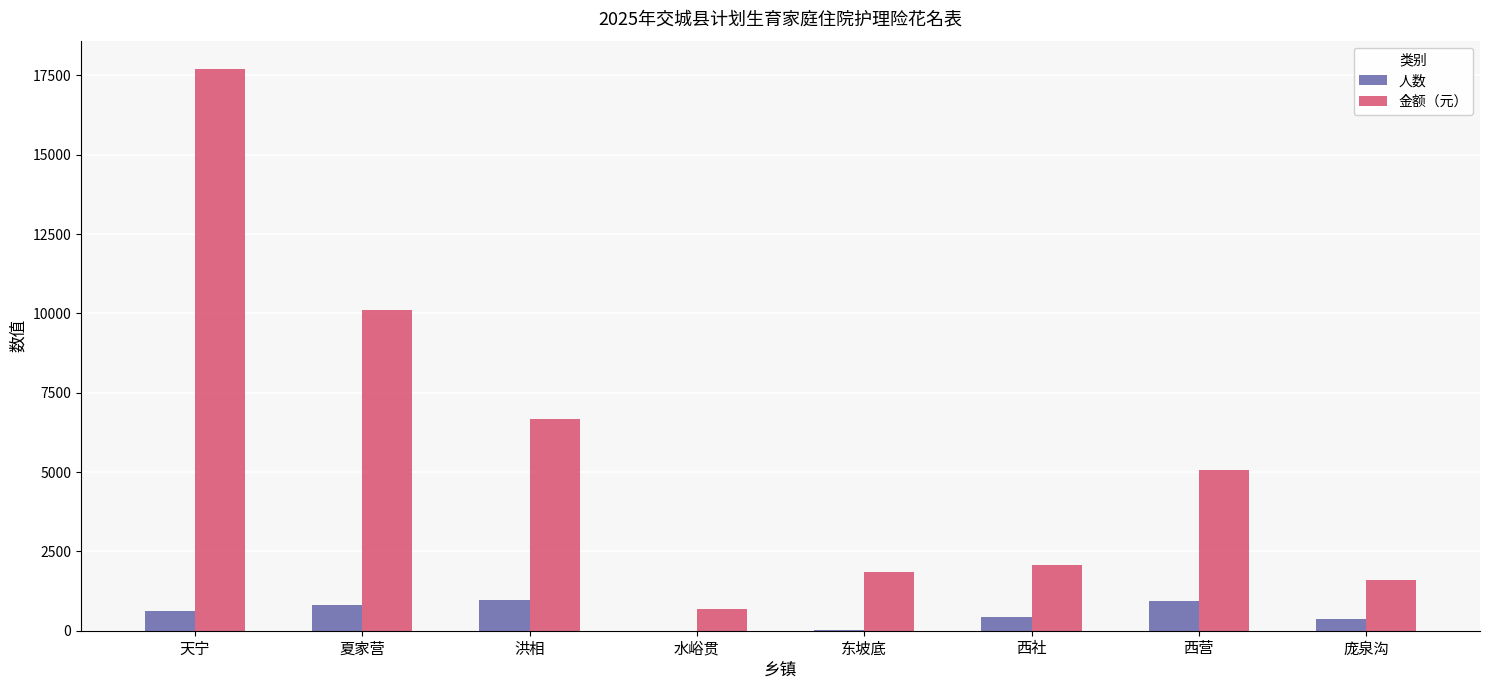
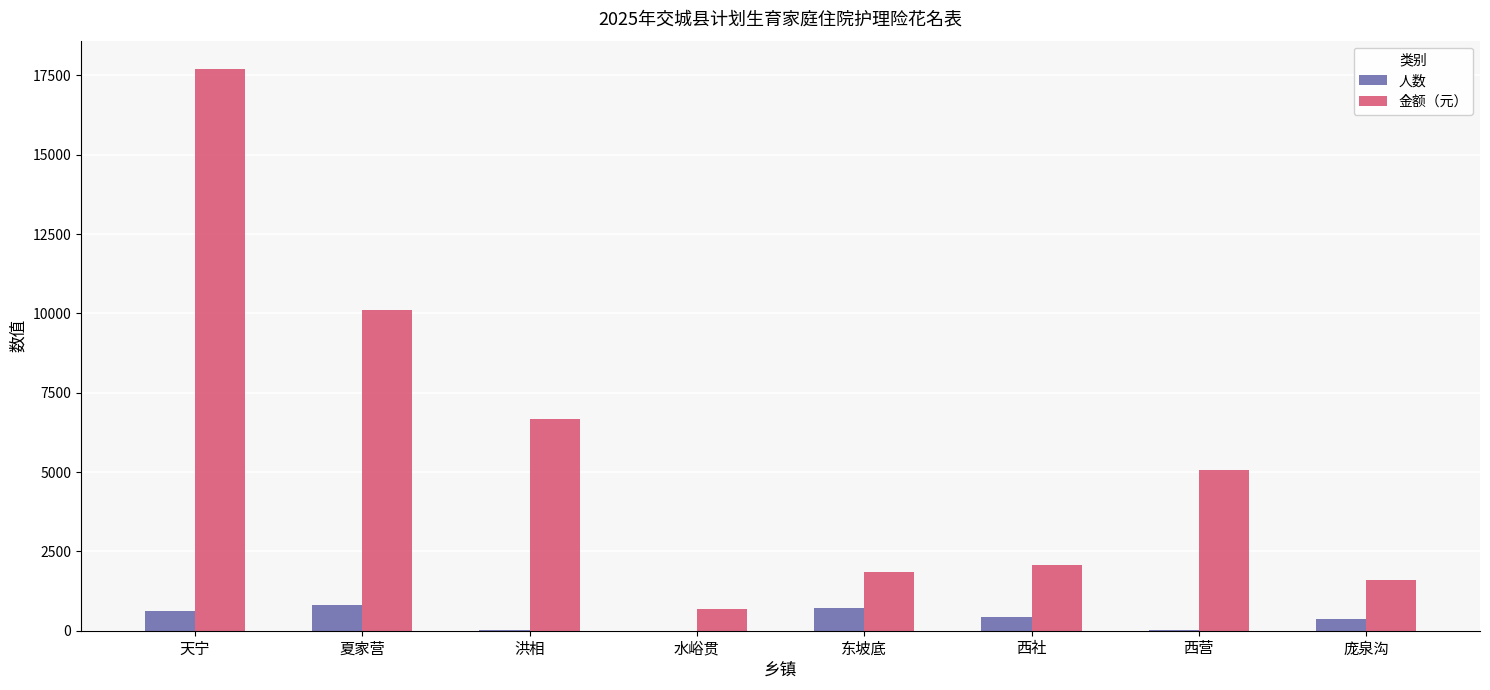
人数, 洪相: 1000 -> 0
人数, 东坡底: 0 -> 700
人数, 西营: 900 -> 0
